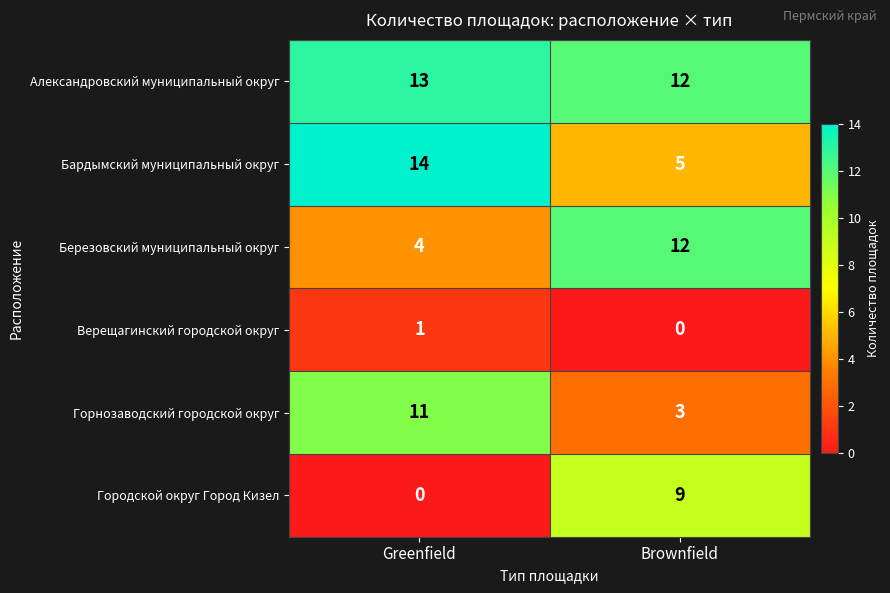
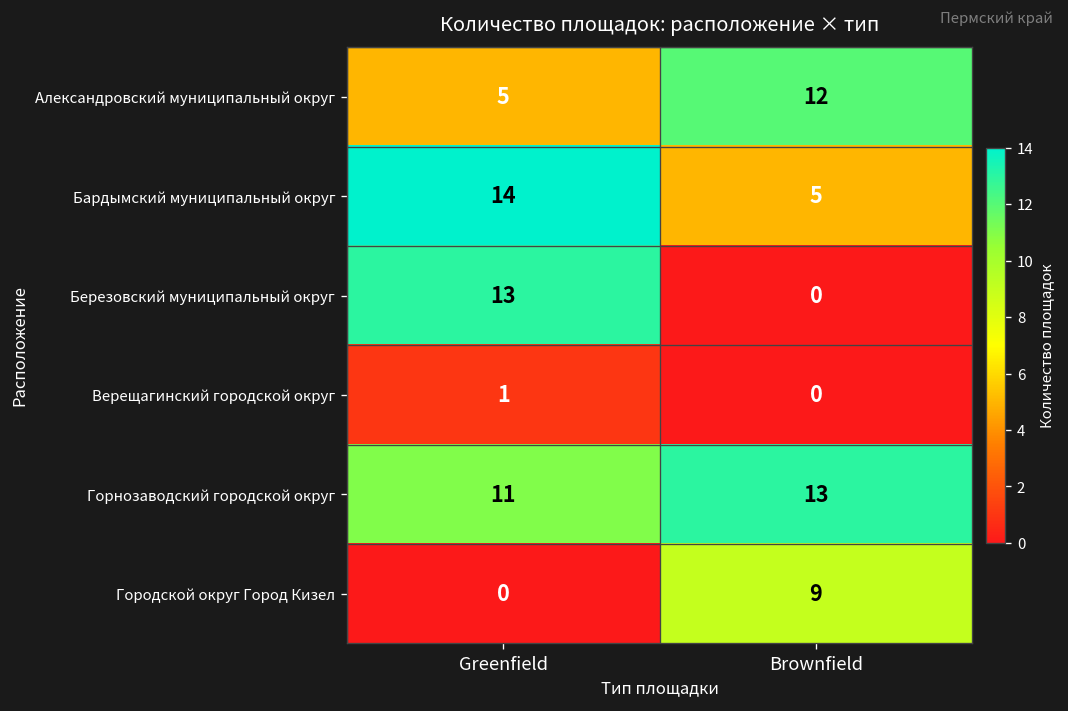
Александровский муниципальный округ, Greenfield: 13 -> 5
Березовский муниципальный округ, Greenfield: 4 -> 13
Березовский муниципальный округ, Brownfield: 12 -> 0
Горнозаводский городской округ, Brownfield: 3 -> 13
